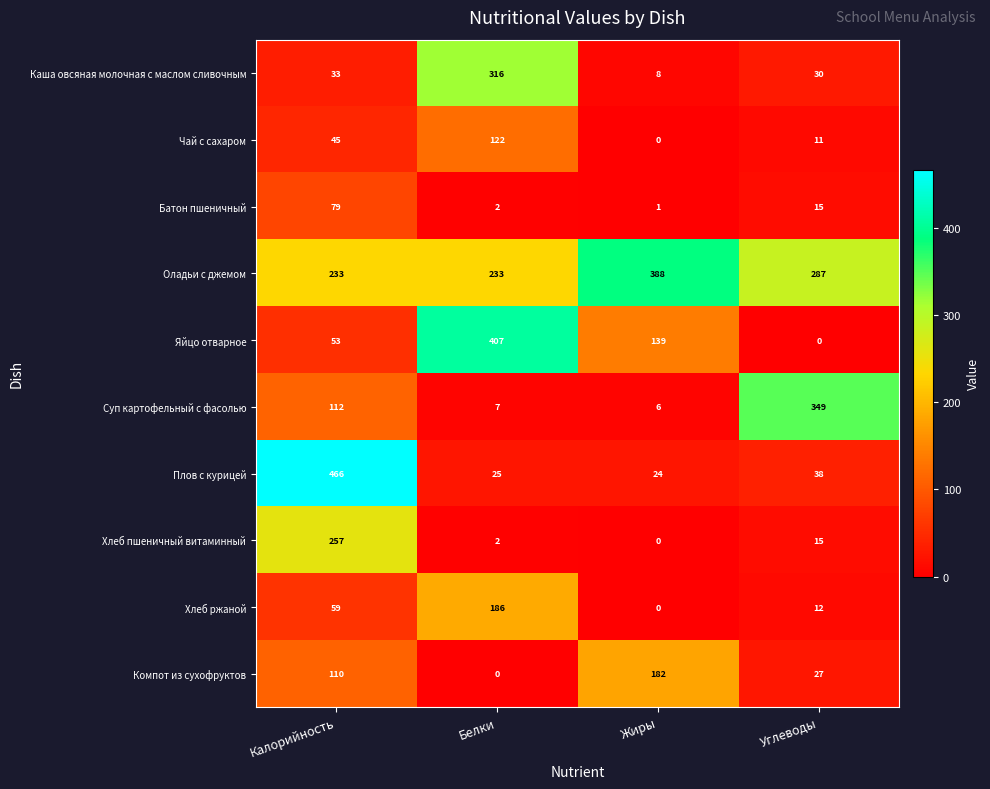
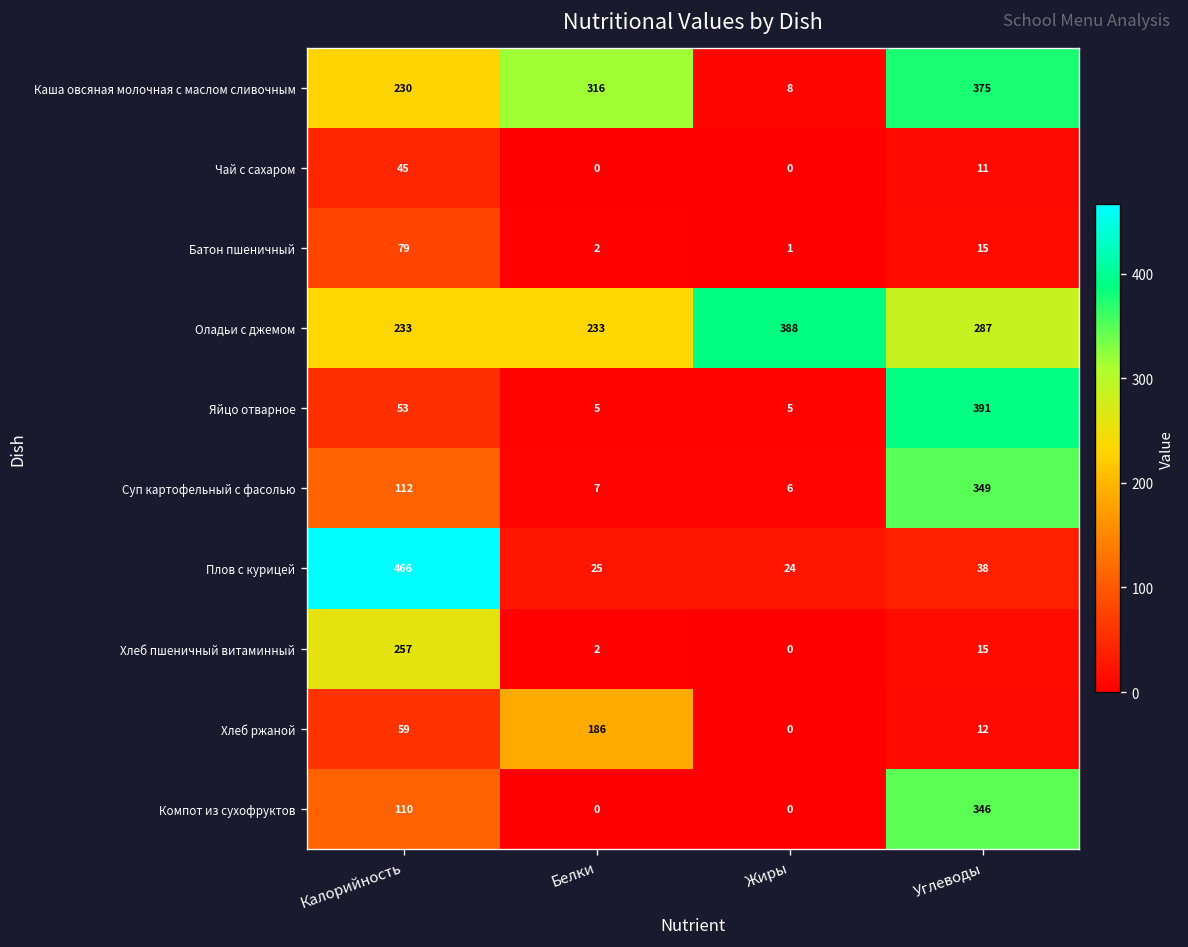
Каша овсяная молочная с маслом сливочным, Калорийность: 33 -> 230
Каша овсяная молочная с маслом сливочным, Углеводы: 30 -> 375
Чай с сахаром, Белки: 122 -> 0
Яйцо отварное, Белки: 407 -> 5
Яйцо отварное, Жиры: 139 -> 5
Яйцо отварное, Углеводы: 0 -> 391
Компот из сухофруктов, Жиры: 182 -> 0
Компот из сухофруктов, Углеводы: 27 -> 346
